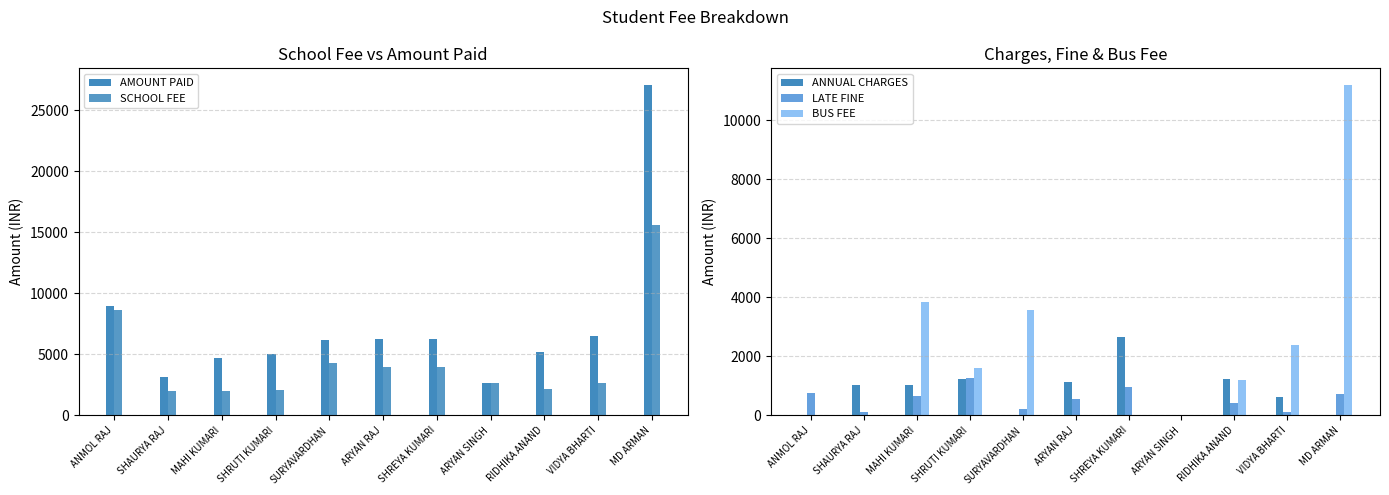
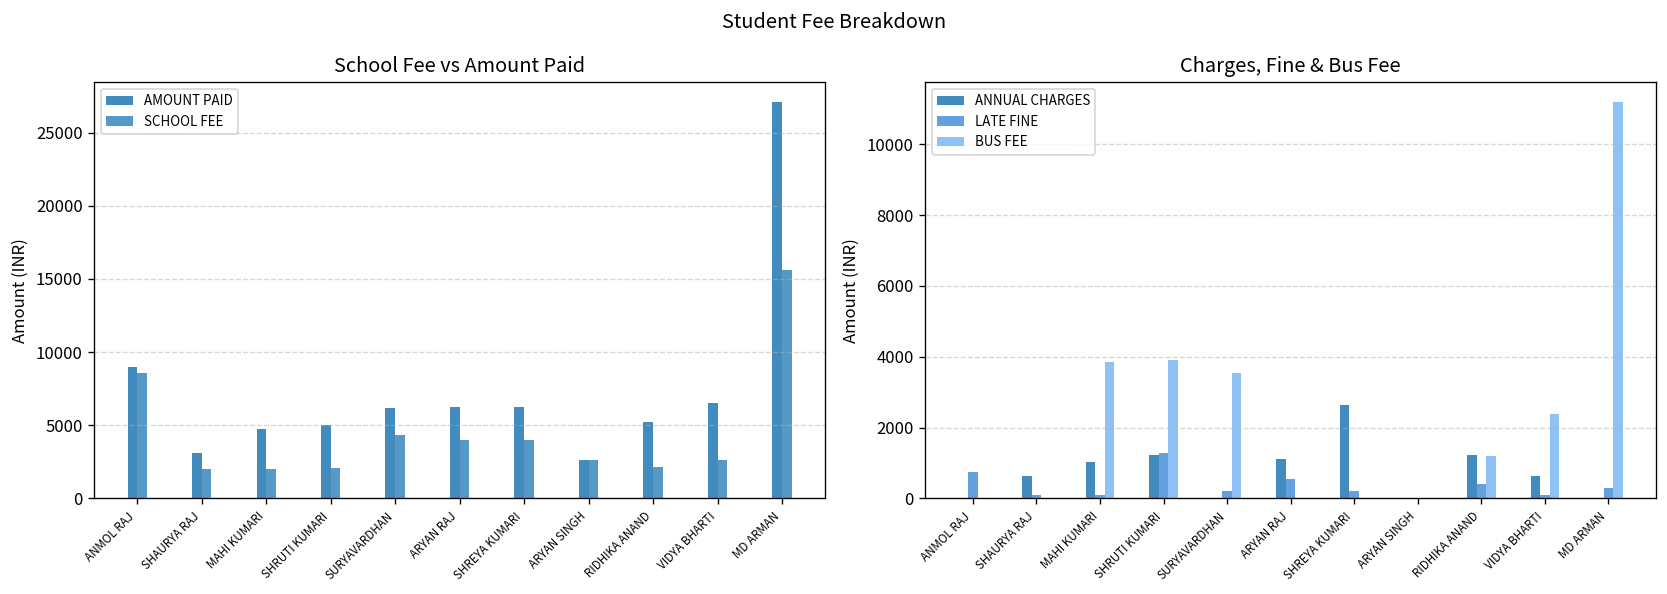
Charges, Fine & Bus Fee, ANNUAL CHARGES, SHAURYA RAJ: 1000 -> 600
Charges, Fine & Bus Fee, LATE FINE, MAHI KUMARI: 700 -> 100
Charges, Fine & Bus Fee, BUS FEE, SHRUTI KUMARI: 1600 -> 3900
Charges, Fine & Bus Fee, LATE FINE, SHREYA KUMARI: 1000 -> 200
Charges, Fine & Bus Fee, LATE FINE, MD ARMAN: 700 -> 300
